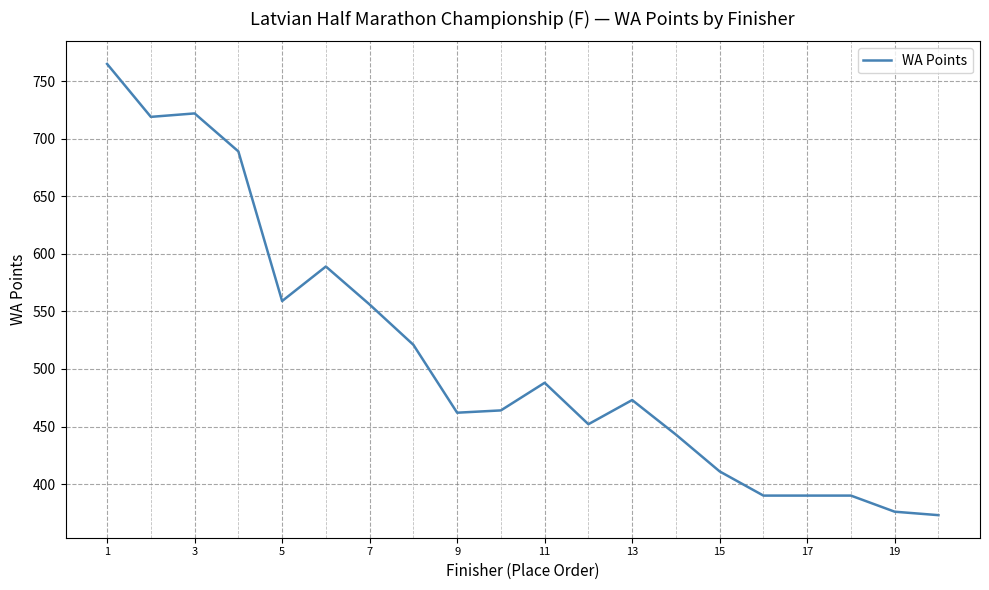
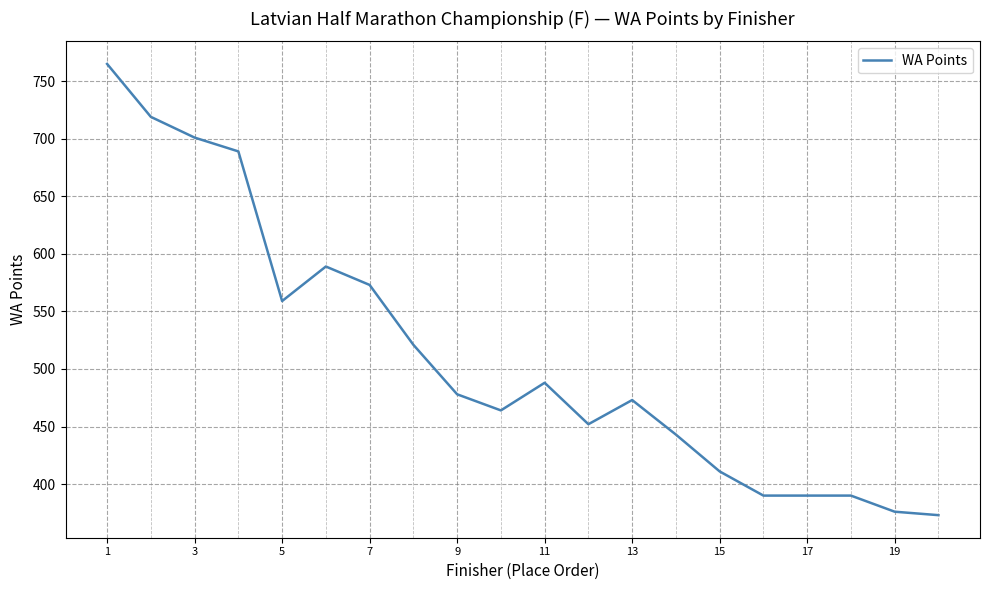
3: 722 -> 701
7: 556 -> 573
9: 462 -> 478
